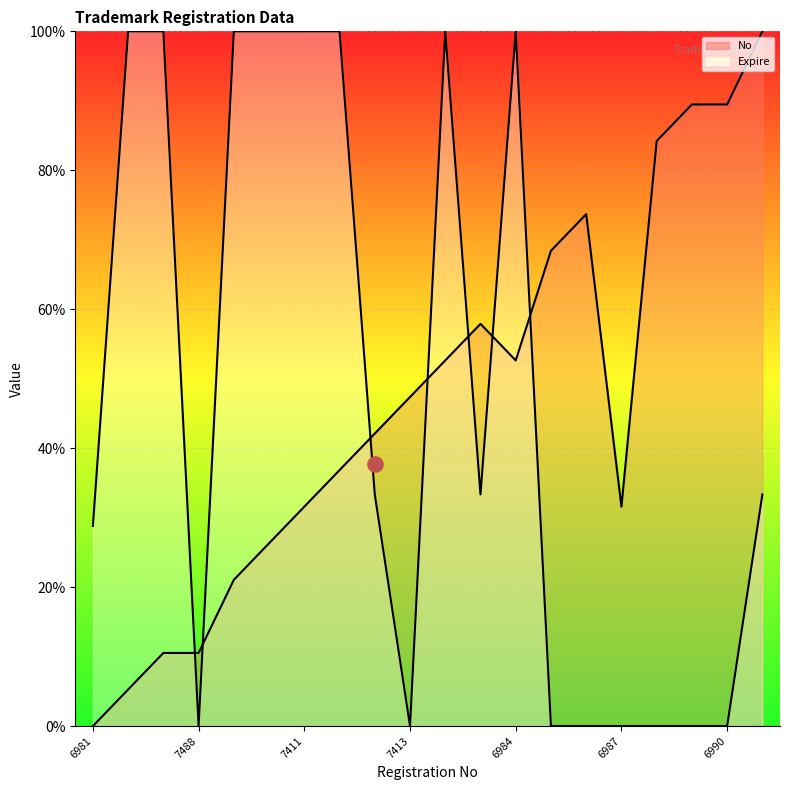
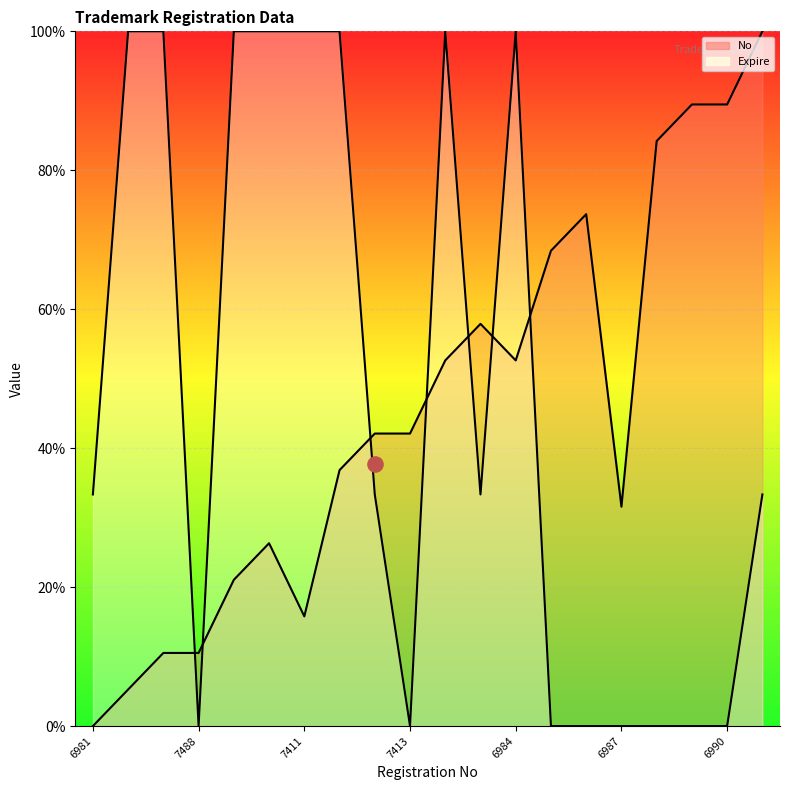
Expire, 6981: 29% -> 33%
No, 7411: 32% -> 16%
No, 7413: 47% -> 42%
